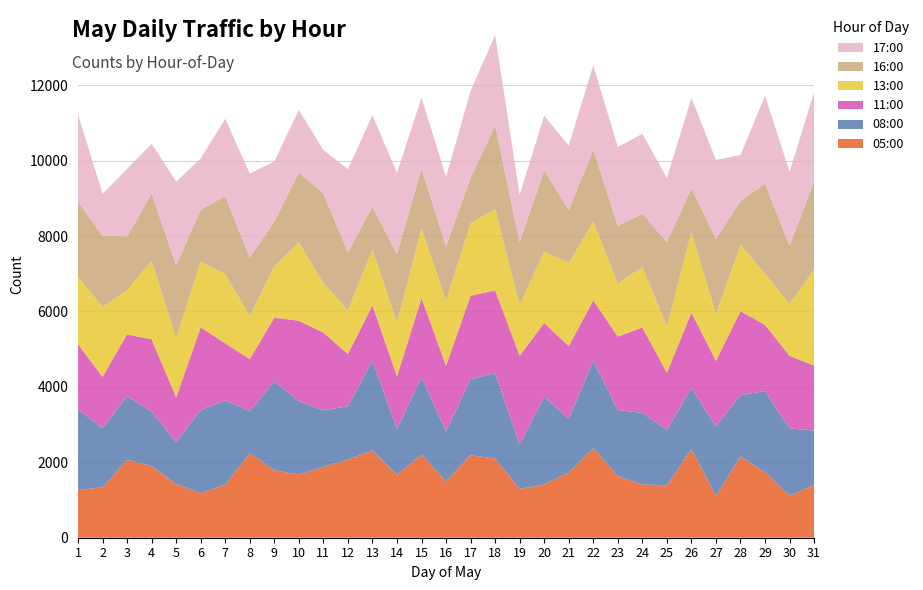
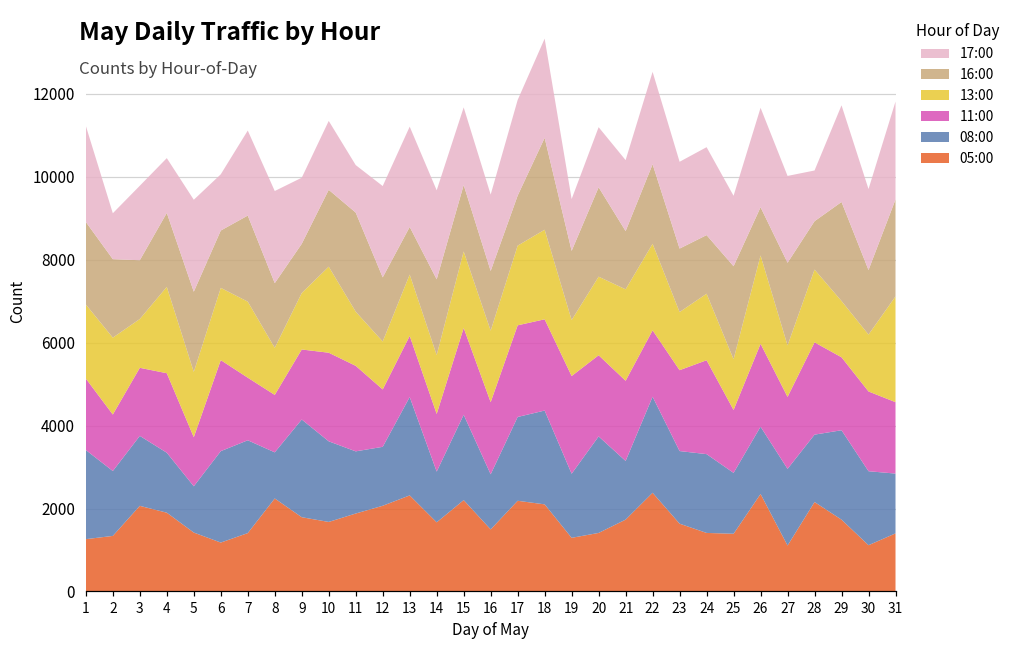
08:00, 19: 1200 -> 1500
